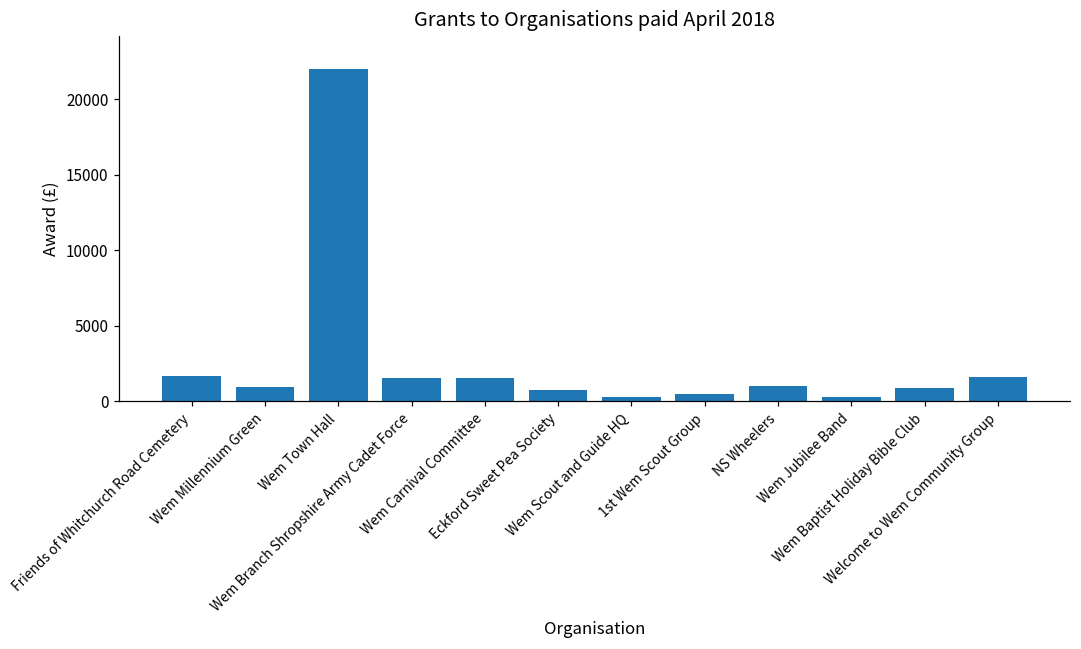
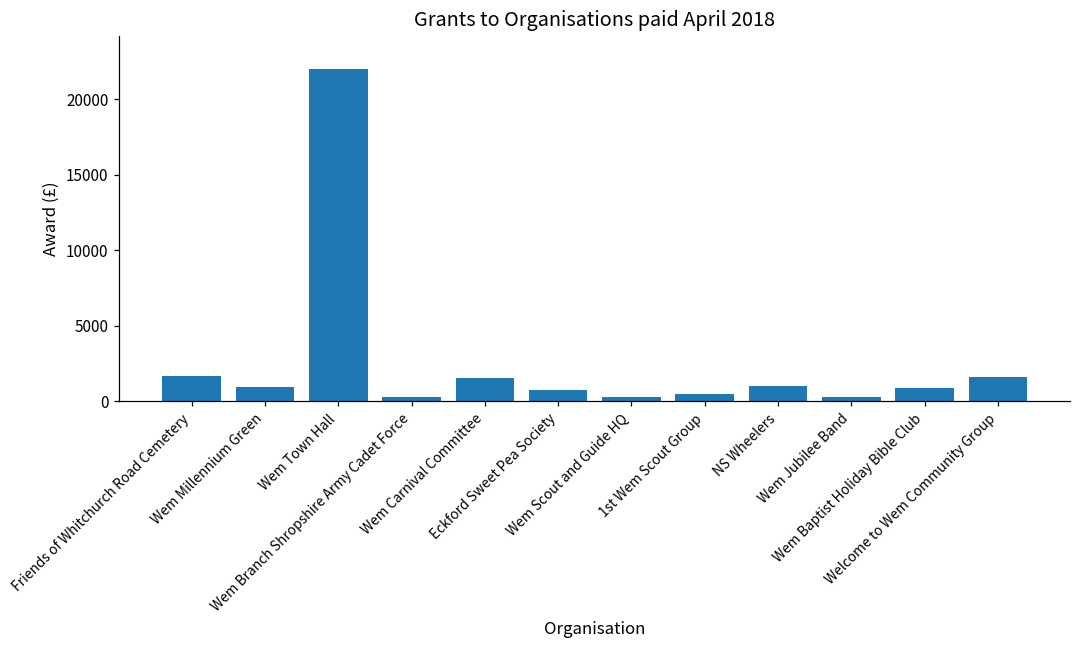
Wem Branch Shropshire Army Cadet Force: 1500 -> 300
